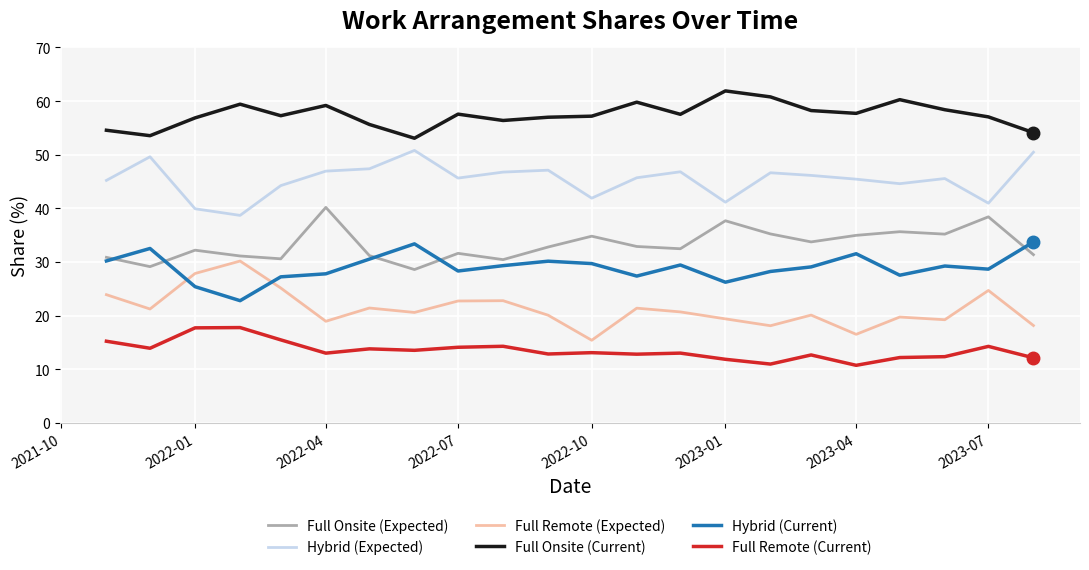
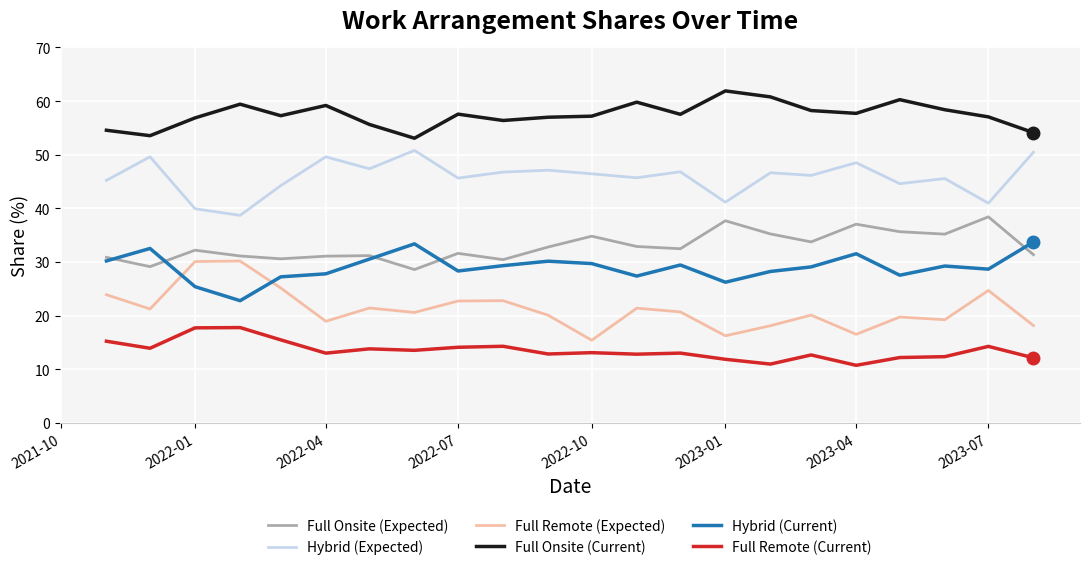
Full Remote (Expected), 2022-01: 28 -> 30
Full Onsite (Expected), 2022-04: 40 -> 31
Hybrid (Expected), 2022-04: 47 -> 50
Hybrid (Expected), 2022-10: 42 -> 46
Full Remote (Expected), 2023-01: 19 -> 16
Full Onsite (Expected), 2023-04: 35 -> 37
Hybrid (Expected), 2023-04: 45 -> 49
